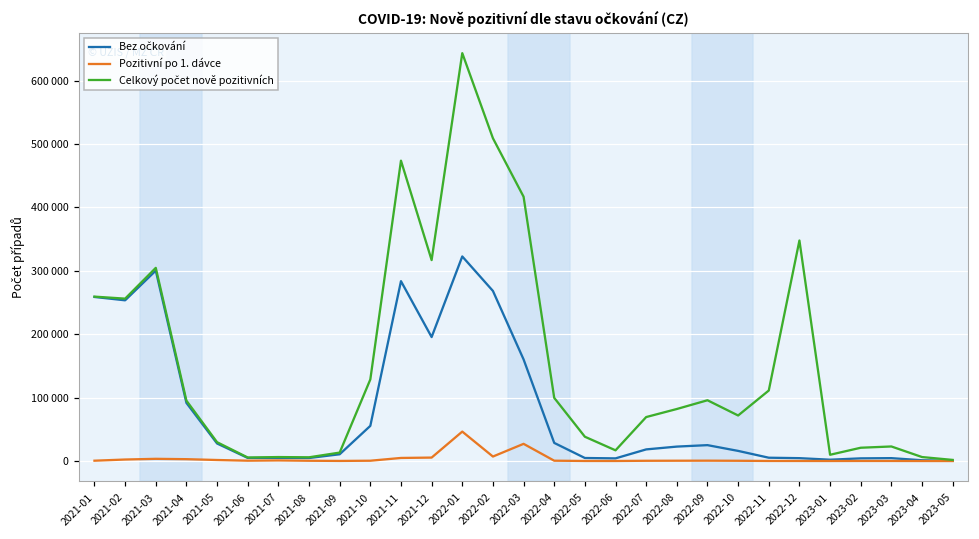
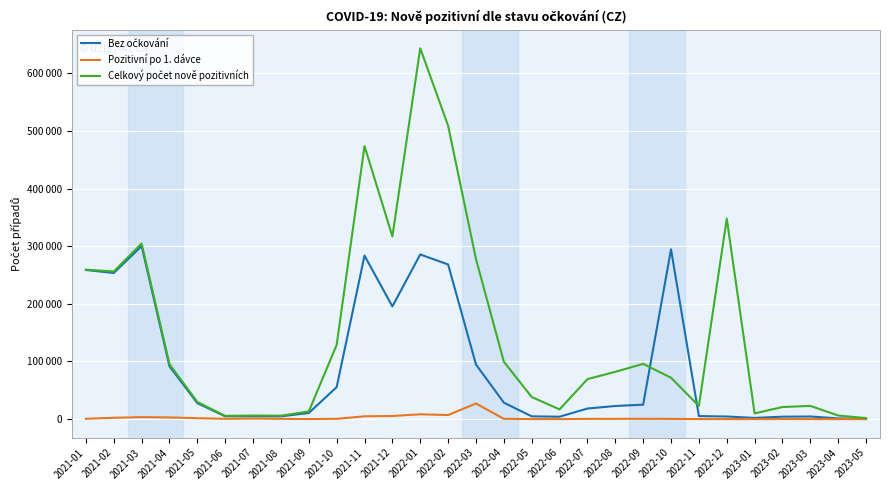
Bez očkování, 2022-01: 320000 -> 290000
Pozitivní po 1. dávce, 2022-01: 50000 -> 10000
Bez očkování, 2022-03: 160000 -> 90000
Celkový počet nově pozitivních, 2022-03: 420000 -> 280000
Bez očkování, 2022-10: 20000 -> 290000
Celkový počet nově pozitivních, 2022-11: 110000 -> 20000
